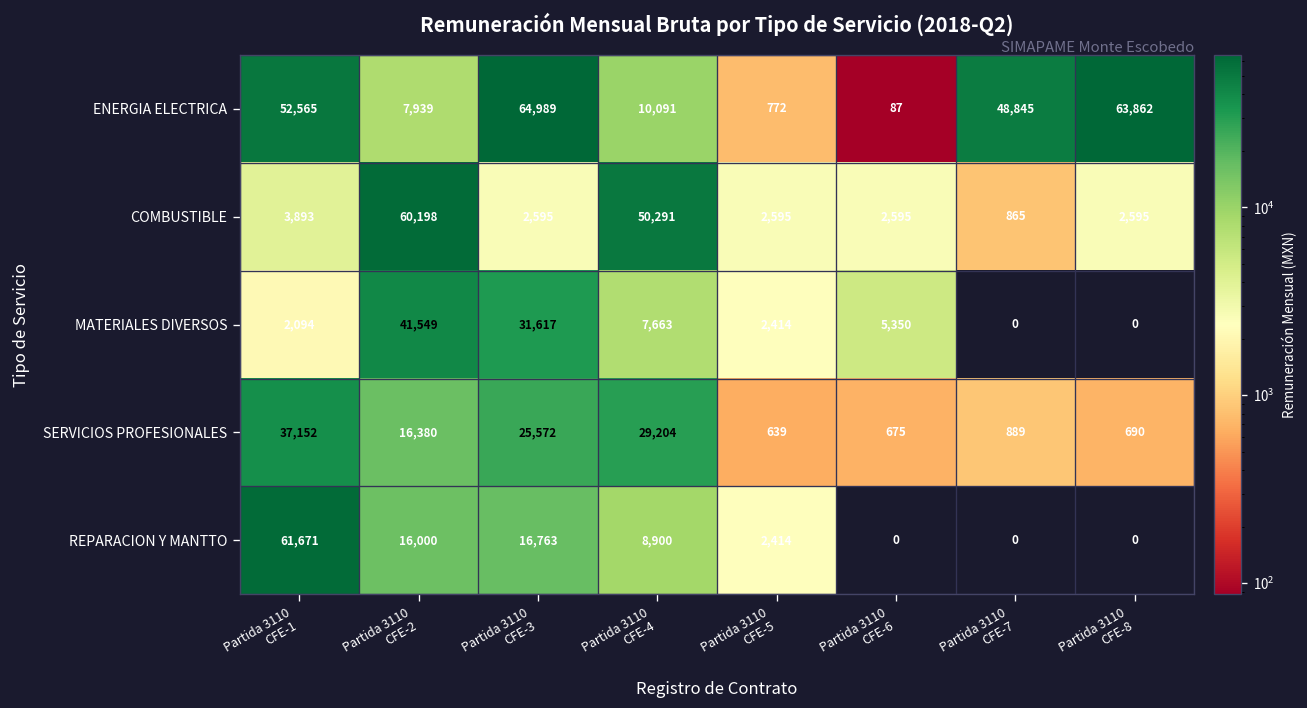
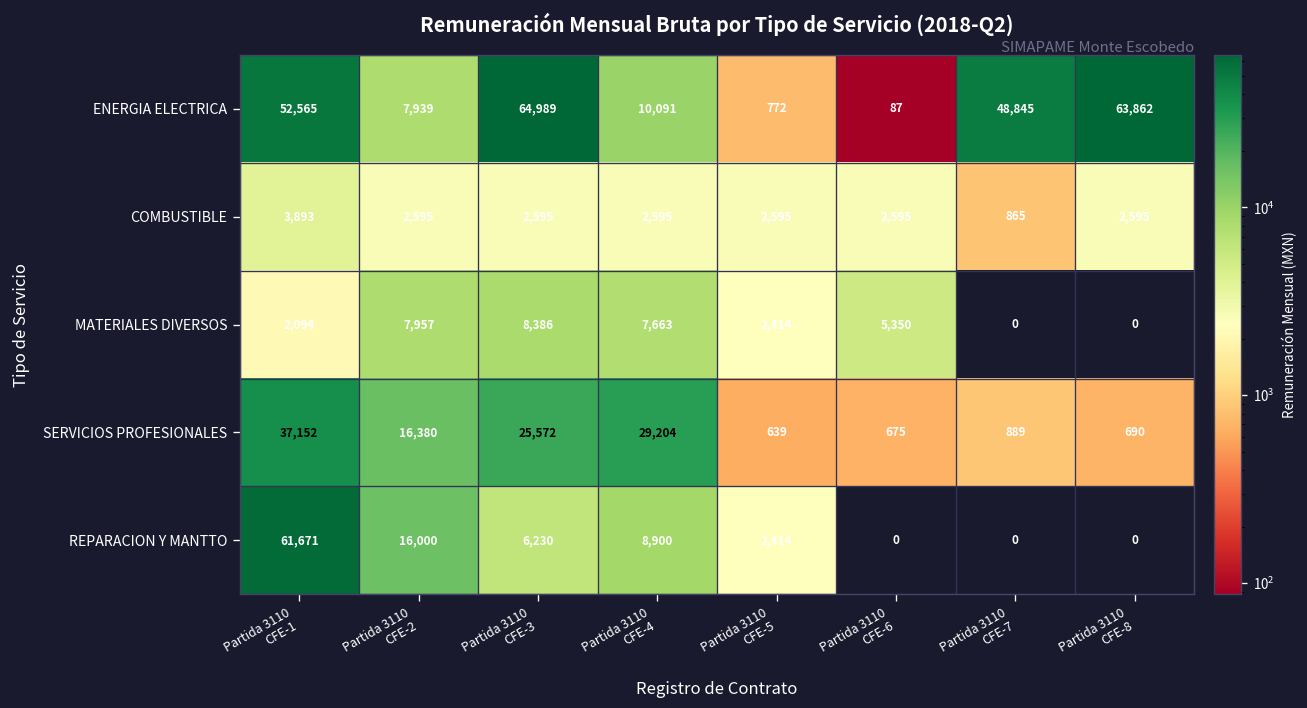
COMBUSTIBLE, Partida 3110 CFE-2: 60,198 -> 2,595
COMBUSTIBLE, Partida 3110 CFE-4: 50,291 -> 2,595
MATERIALES DIVERSOS, Partida 3110 CFE-2: 41,549 -> 7,957
MATERIALES DIVERSOS, Partida 3110 CFE-3: 31,617 -> 8,386
REPARACION Y MANTTO, Partida 3110 CFE-3: 16,763 -> 6,230
